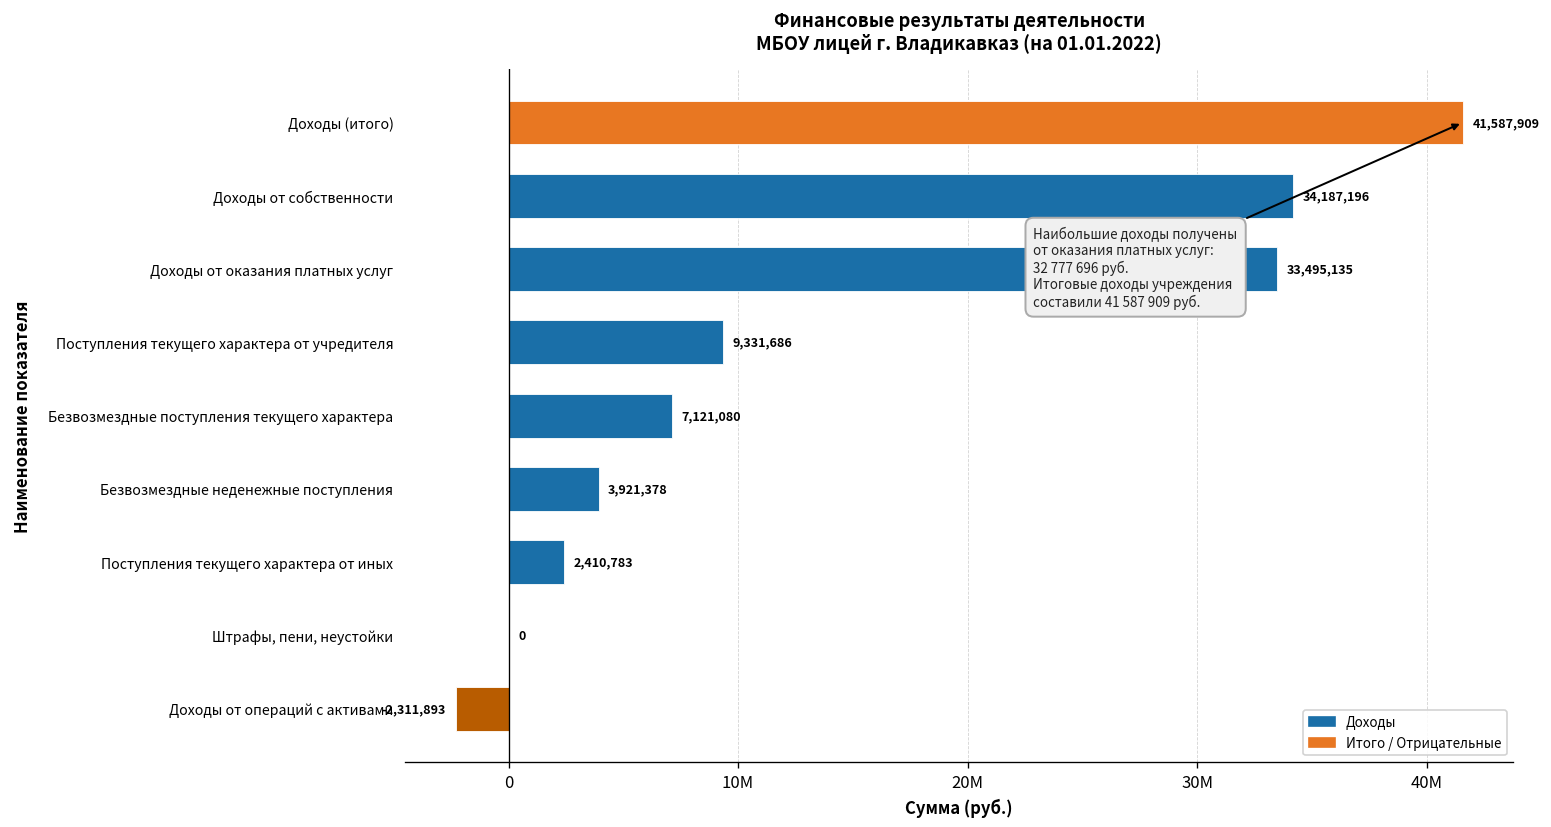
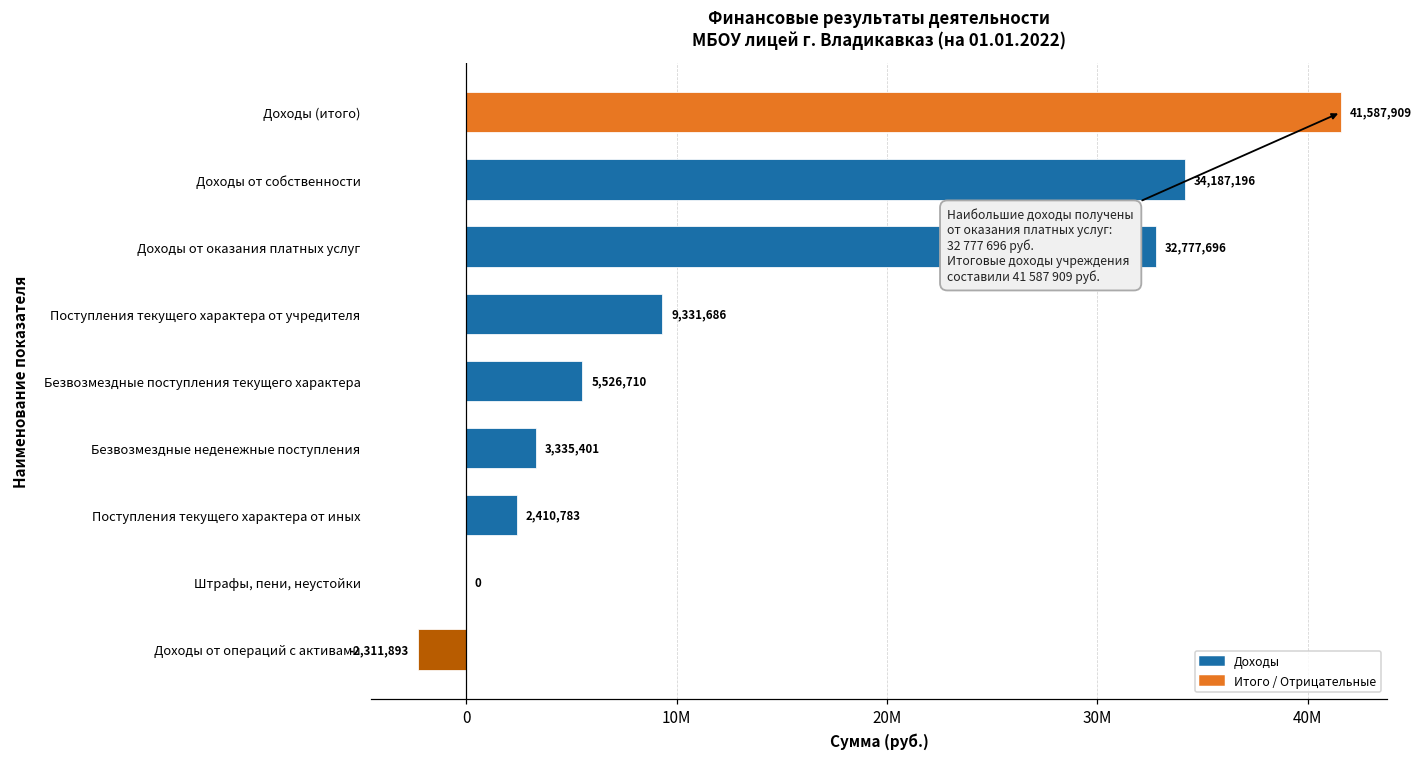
Доходы от оказания платных услуг: 33,495,135 -> 32,777,696
Безвозмездные поступления текущего характера: 7,121,080 -> 5,526,710
Безвозмездные неденежные поступления: 3,921,378 -> 3,335,401
